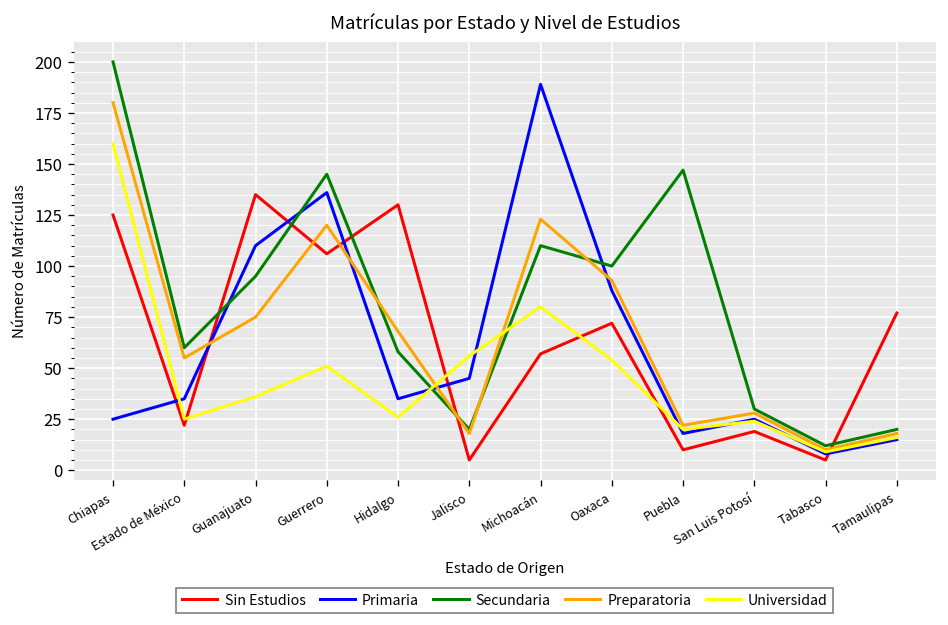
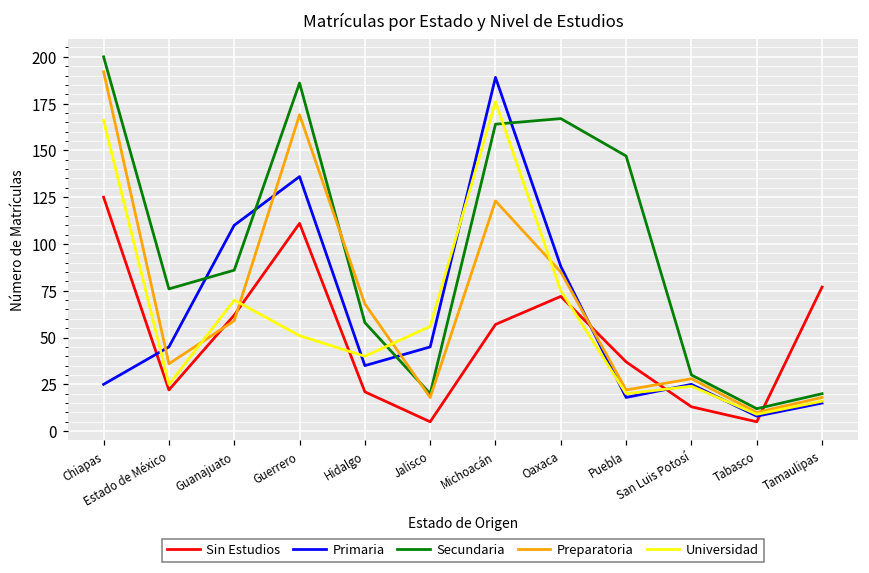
Preparatoria, Chiapas: 180 -> 192
Universidad, Chiapas: 160 -> 166
Primaria, Estado de México: 35 -> 45
Secundaria, Estado de México: 60 -> 76
Preparatoria, Estado de México: 55 -> 36
Sin Estudios, Guanajuato: 135 -> 62
Secundaria, Guanajuato: 95 -> 86
Preparatoria, Guanajuato: 75 -> 59
Universidad, Guanajuato: 36 -> 70
Sin Estudios, Guerrero: 106 -> 111
Secundaria, Guerrero: 145 -> 186
Preparatoria, Guerrero: 120 -> 169
Sin Estudios, Hidalgo: 130 -> 21
Universidad, Hidalgo: 26 -> 40
Secundaria, Michoacán: 110 -> 164
Universidad, Michoacán: 80 -> 176
Secundaria, Oaxaca: 100 -> 167
Preparatoria, Oaxaca: 93 -> 85
Universidad, Oaxaca: 54 -> 75
Sin Estudios, Puebla: 10 -> 37
Sin Estudios, San Luis Potosí: 19 -> 13
